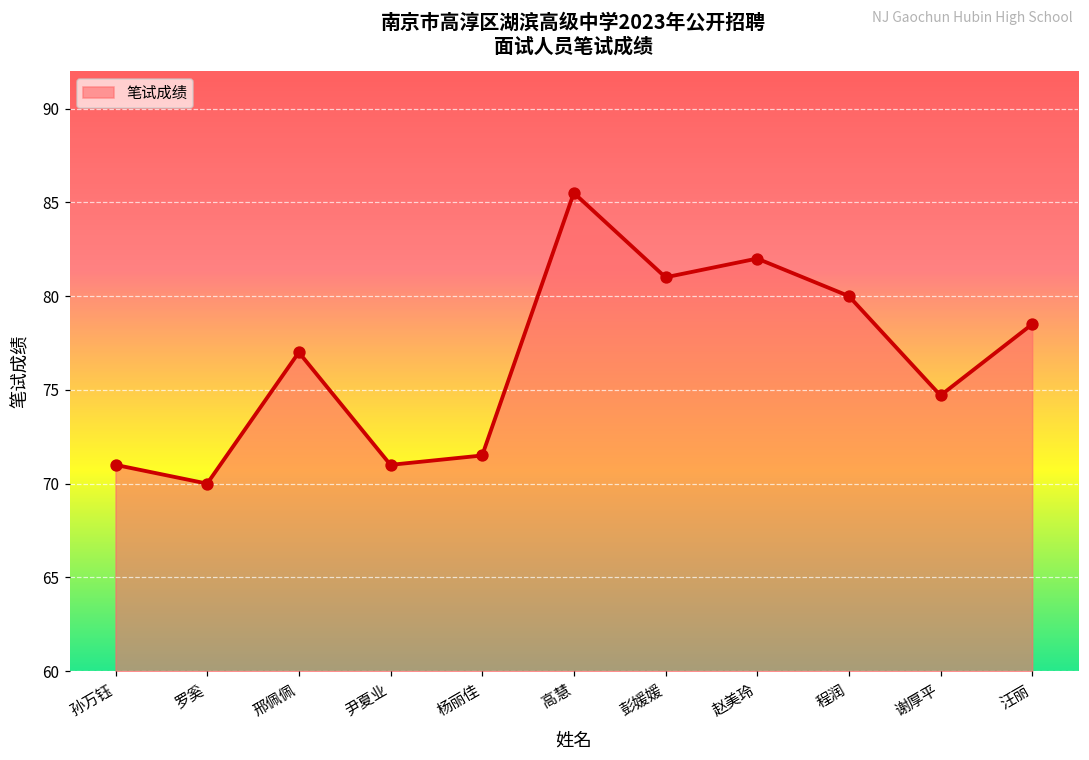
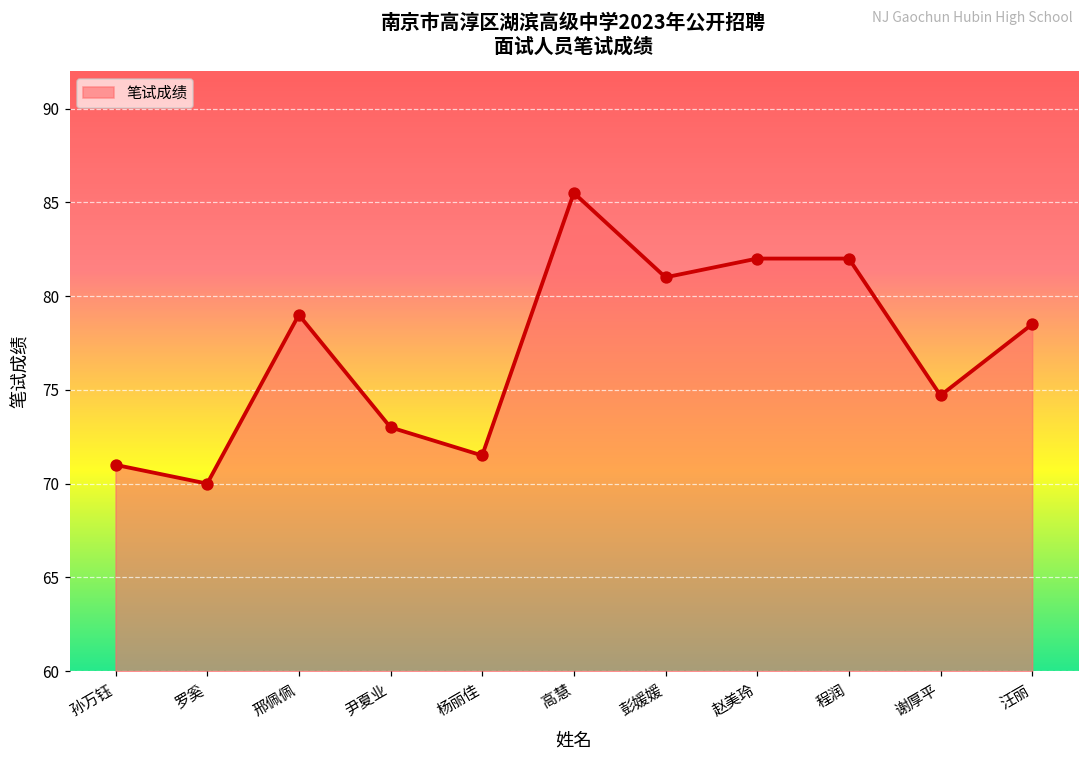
邢佩佩: 77 -> 79
尹夏业: 71 -> 73
程润: 80 -> 82
